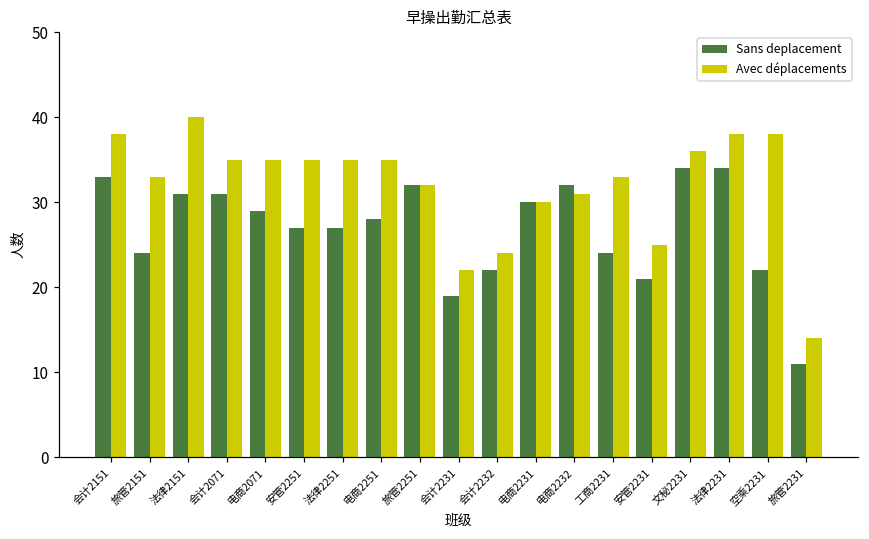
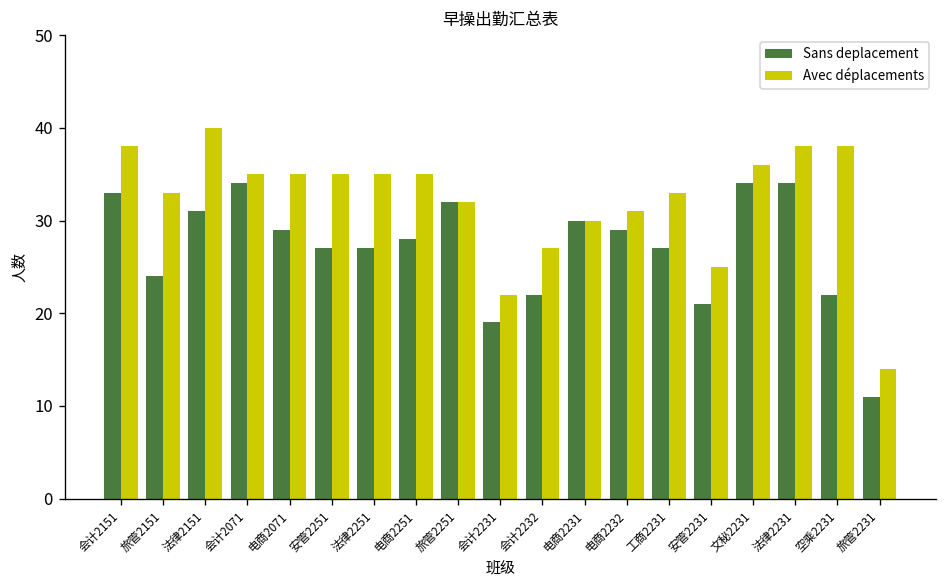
Sans deplacement, 会计2071: 31 -> 34
Avec déplacements, 会计2232: 24 -> 27
Sans deplacement, 电商2232: 32 -> 29
Sans deplacement, 工商2231: 24 -> 27
